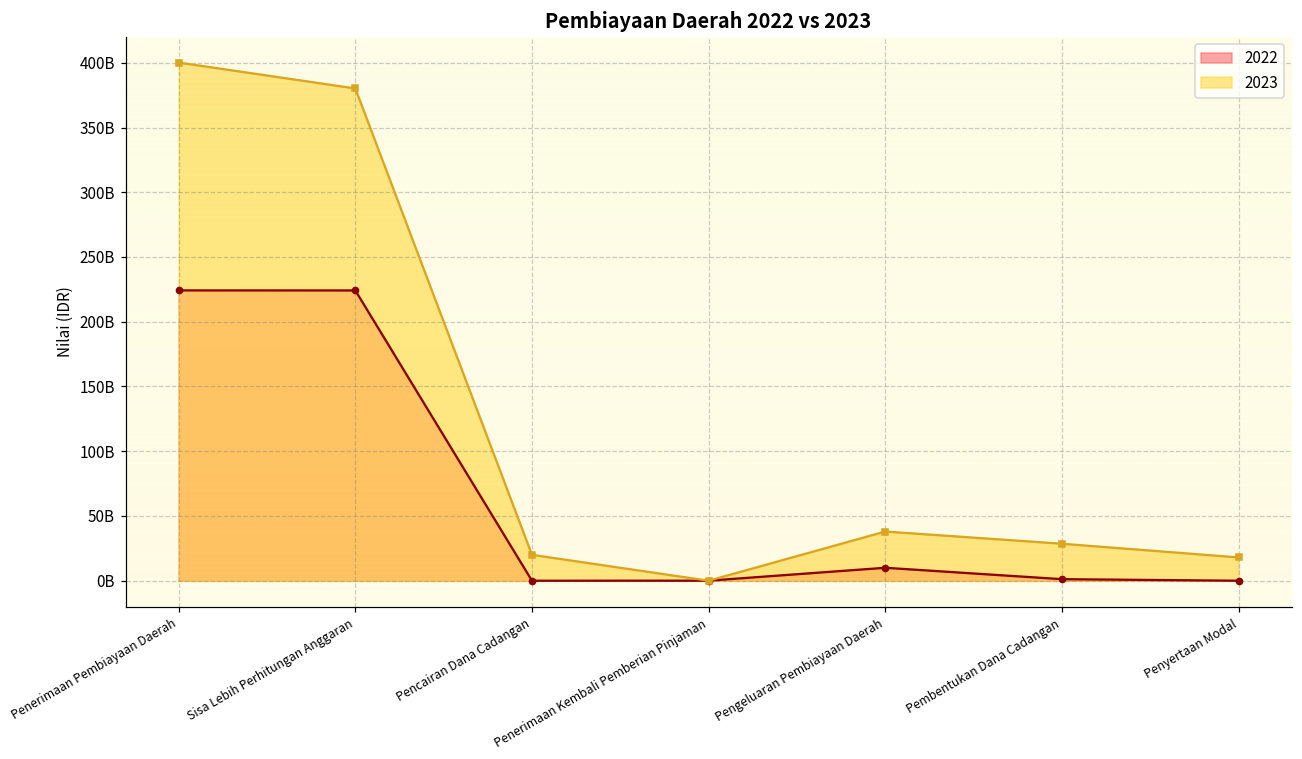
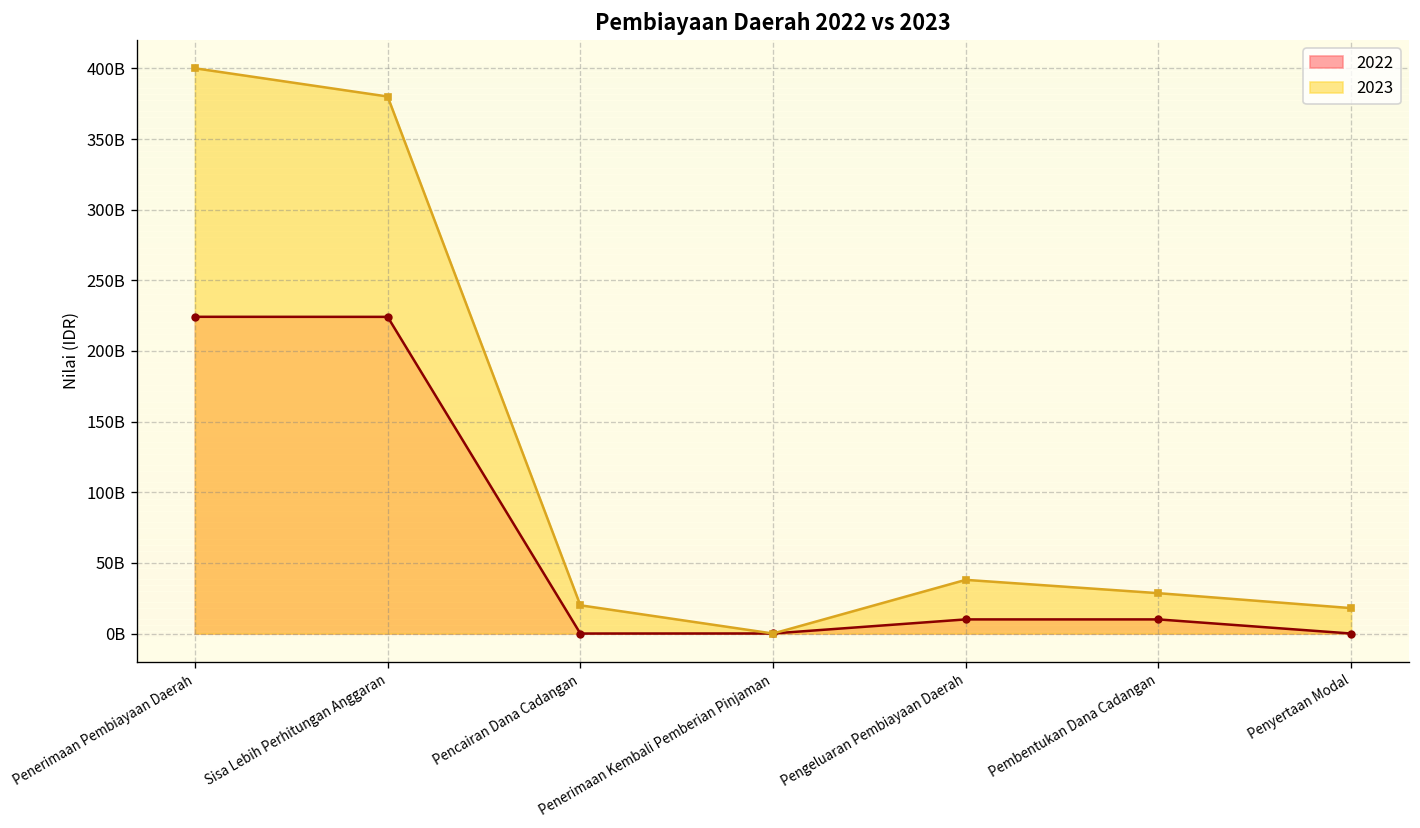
2022, Pembentukan Dana Cadangan: 1000000000 -> 10000000000
